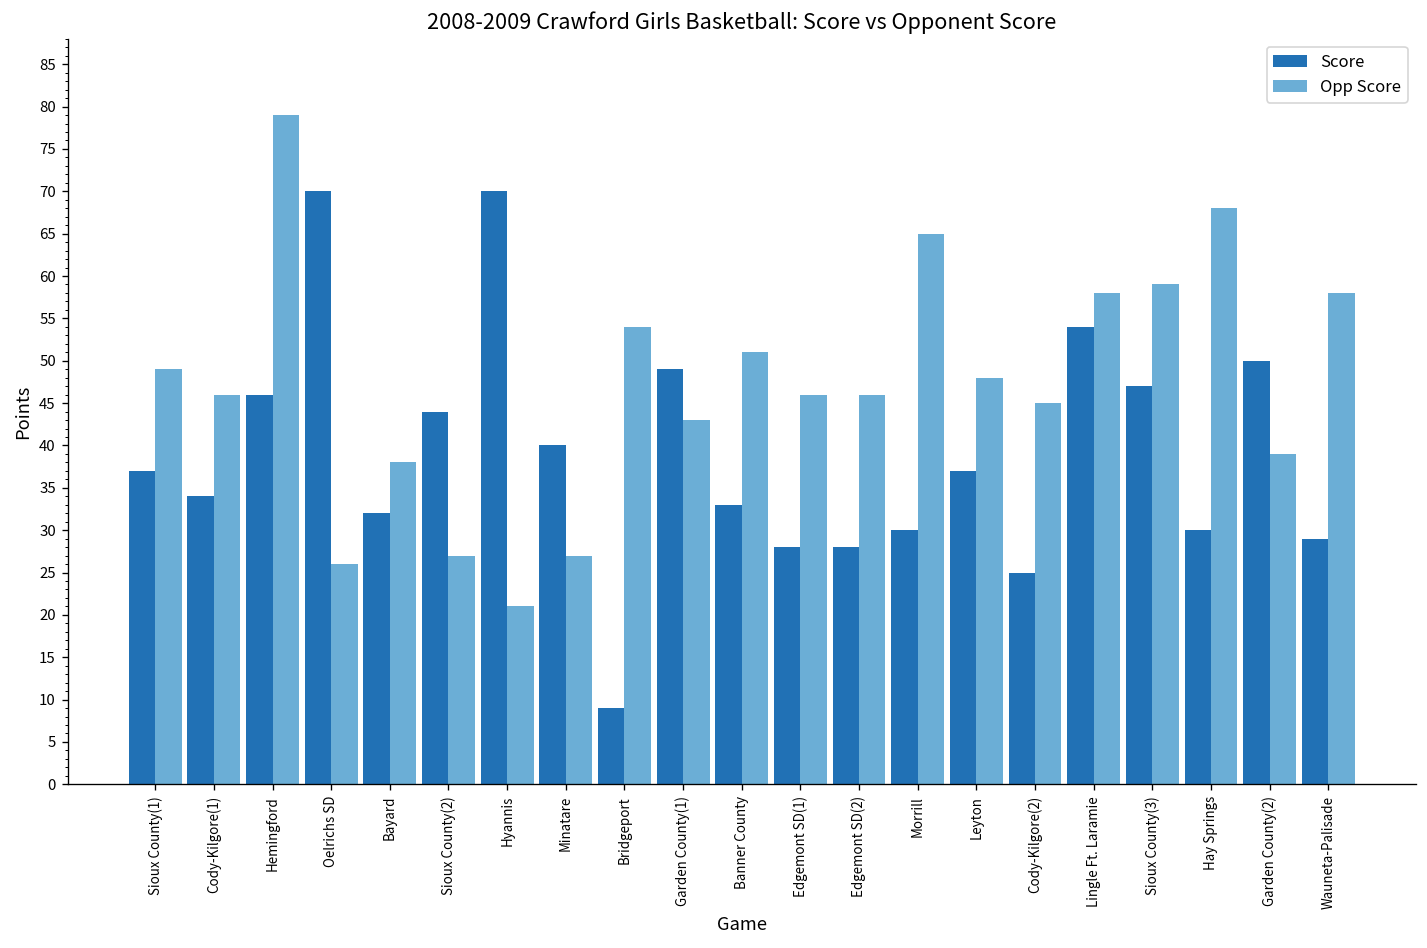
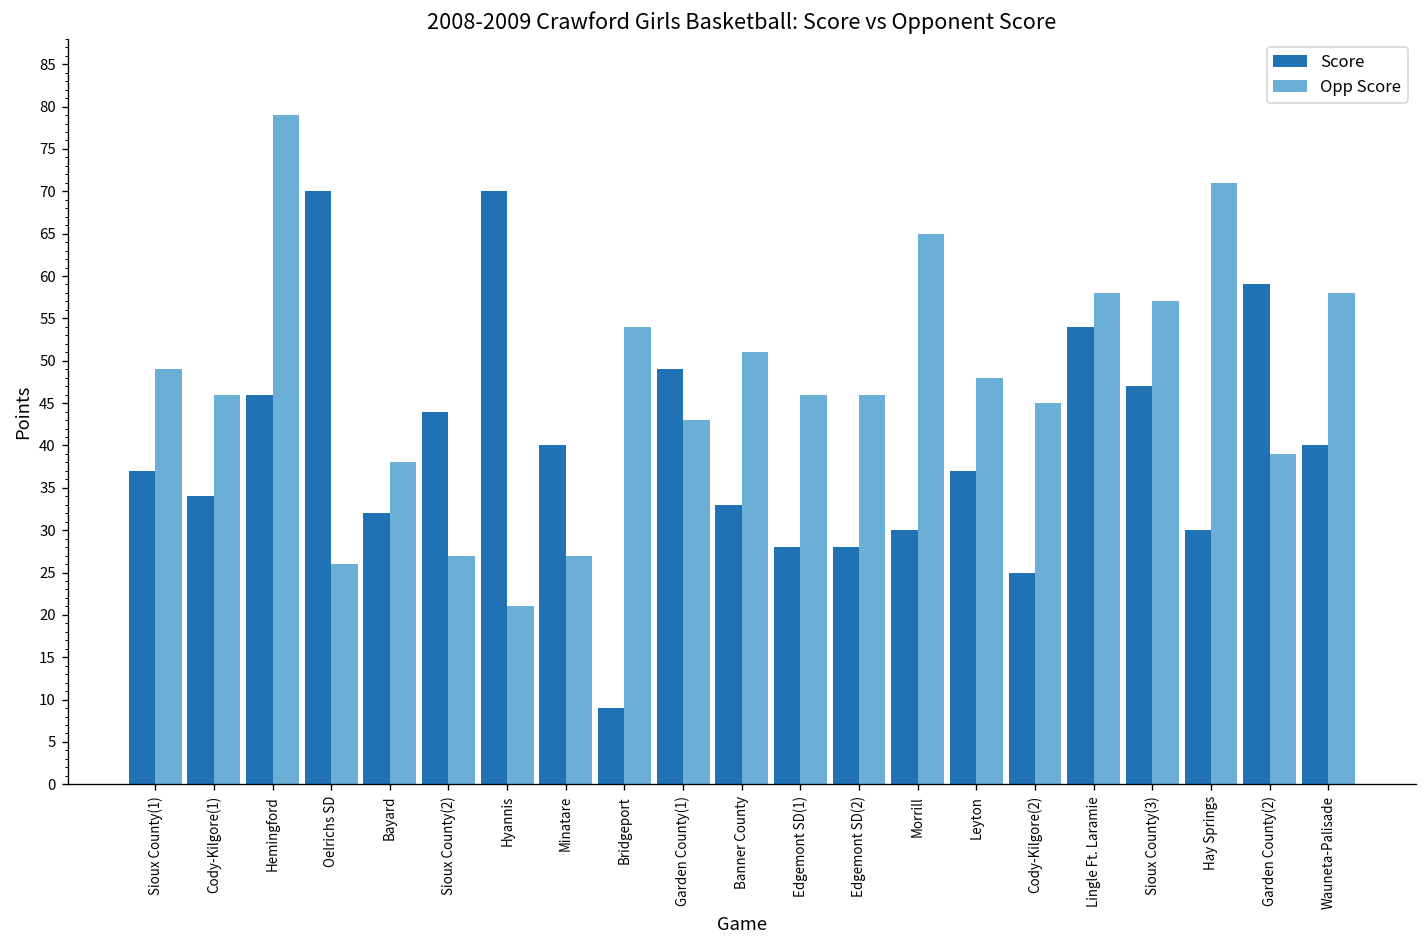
Opp Score, Sioux County(3): 59 -> 57
Opp Score, Hay Springs: 68 -> 71
Score, Garden County(2): 50 -> 59
Score, Wauneta-Palisade: 29 -> 40
